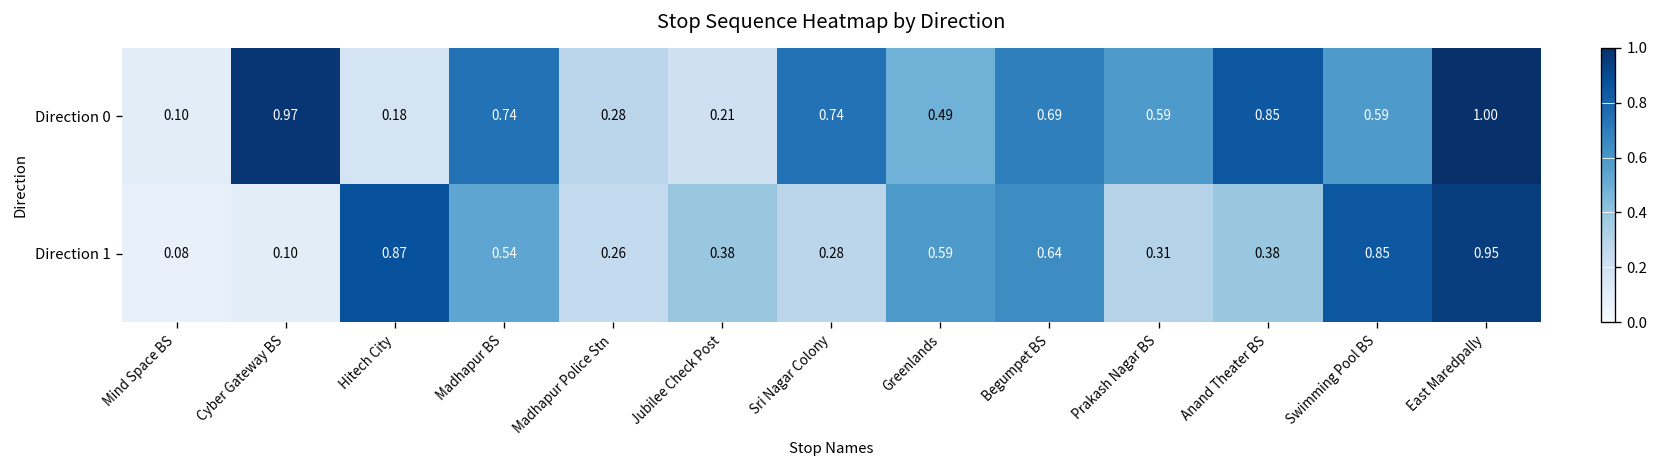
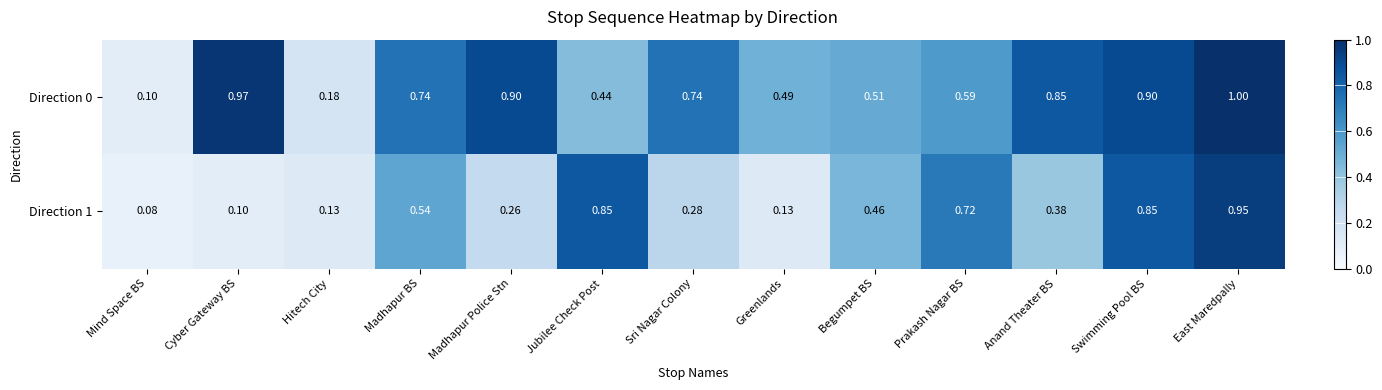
Direction 0, Madhapur Police Stn: 0.28 -> 0.90
Direction 0, Jubilee Check Post: 0.21 -> 0.44
Direction 0, Begumpet BS: 0.69 -> 0.51
Direction 0, Swimming Pool BS: 0.59 -> 0.90
Direction 1, Hitech City: 0.87 -> 0.13
Direction 1, Jubilee Check Post: 0.38 -> 0.85
Direction 1, Greenlands: 0.59 -> 0.13
Direction 1, Begumpet BS: 0.64 -> 0.46
Direction 1, Prakash Nagar BS: 0.31 -> 0.72
